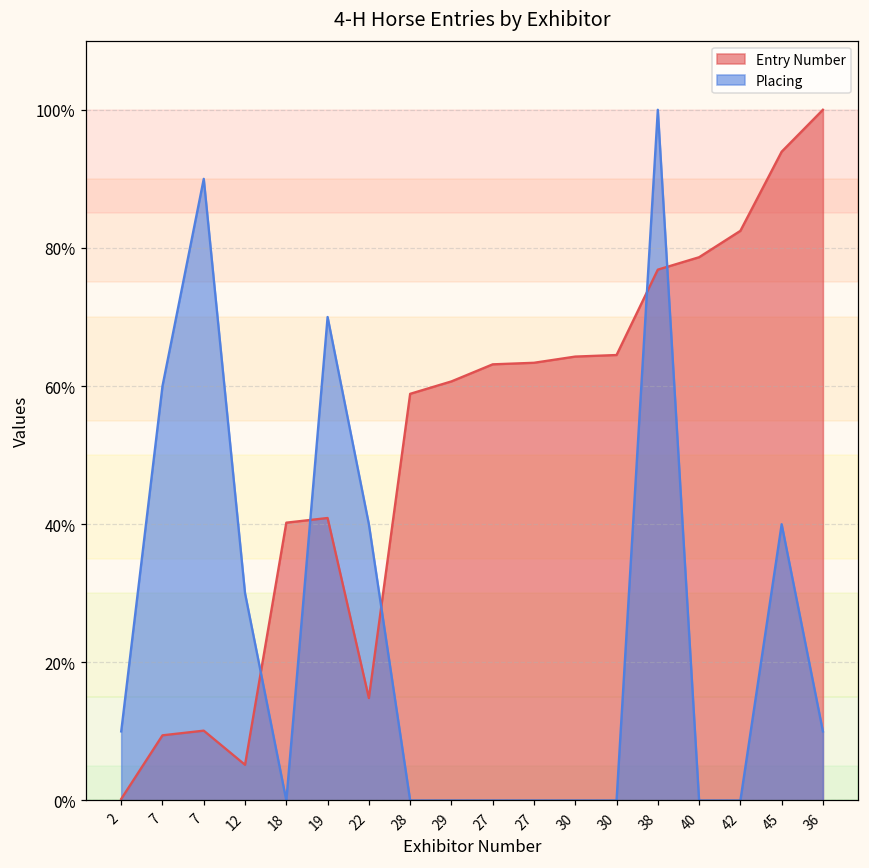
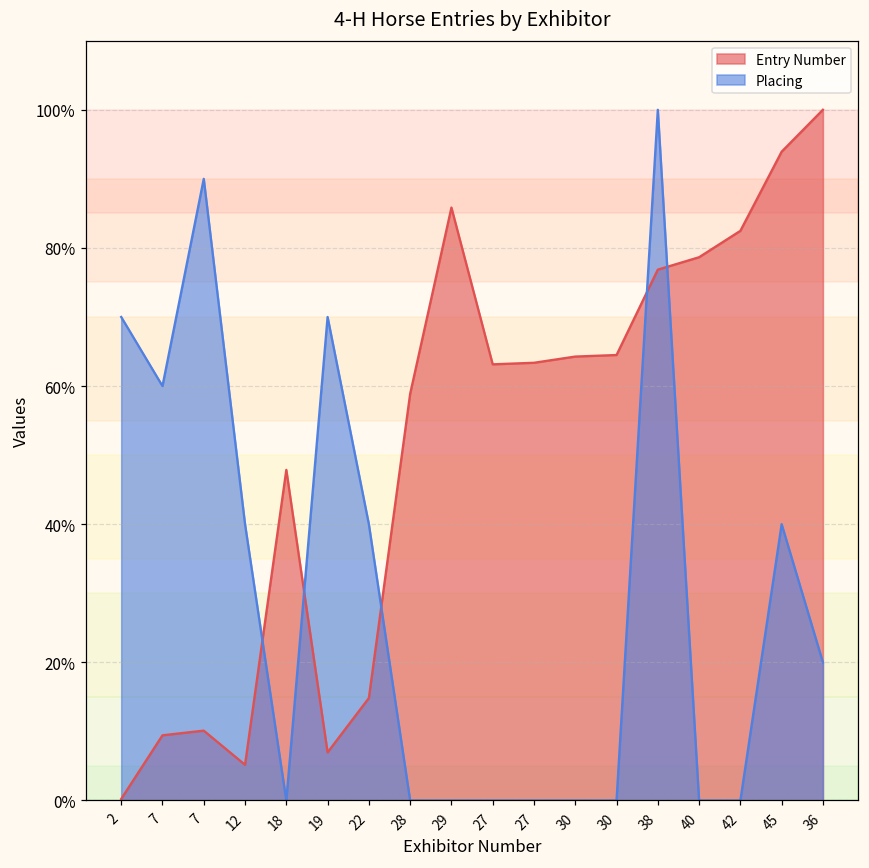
Placing, 2: 10% -> 70%
Placing, 12: 30% -> 40%
Entry Number, 18: 40% -> 48%
Entry Number, 19: 41% -> 7%
Entry Number, 29: 61% -> 86%
Placing, 36: 10% -> 20%
